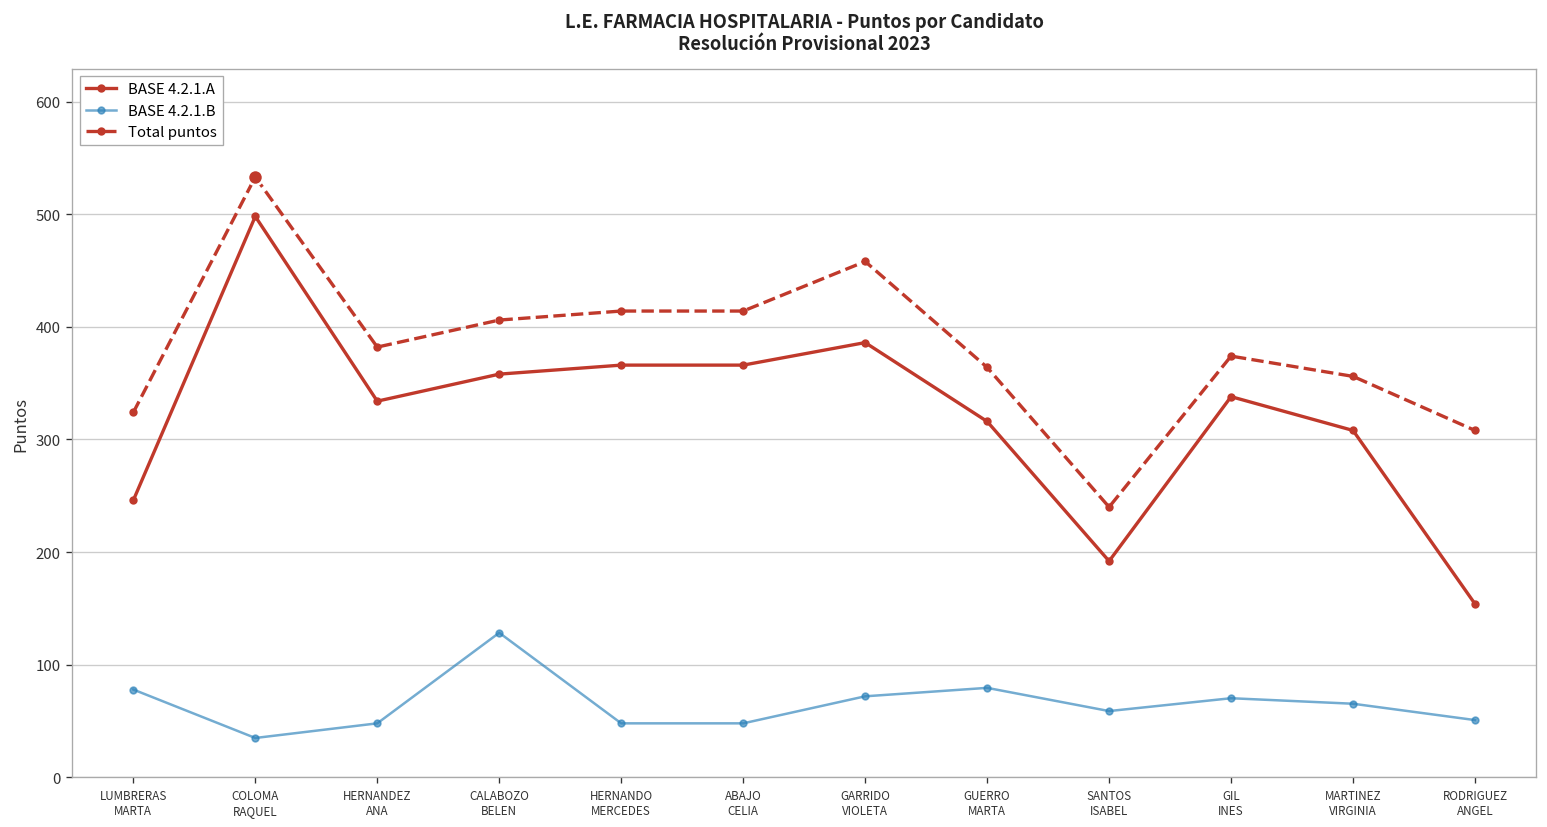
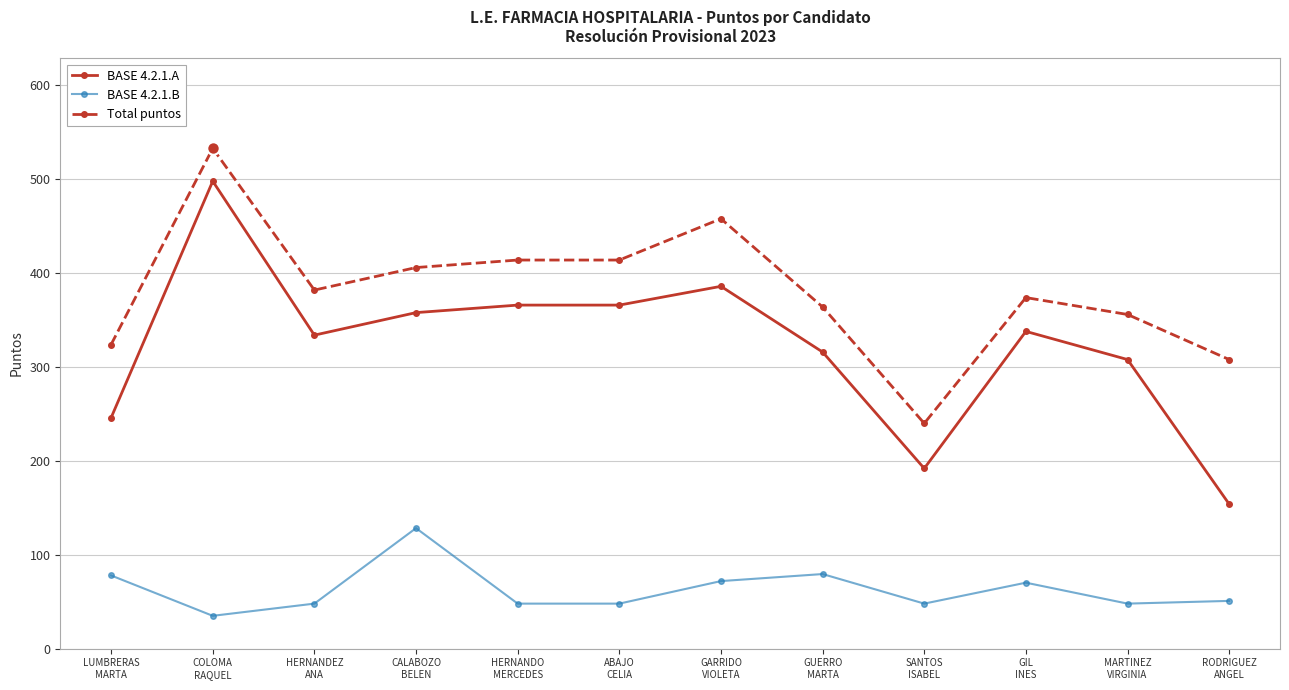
BASE 4.2.1.B, SANTOS ISABEL: 60 -> 50
BASE 4.2.1.B, MARTINEZ VIRGINIA: 70 -> 50
